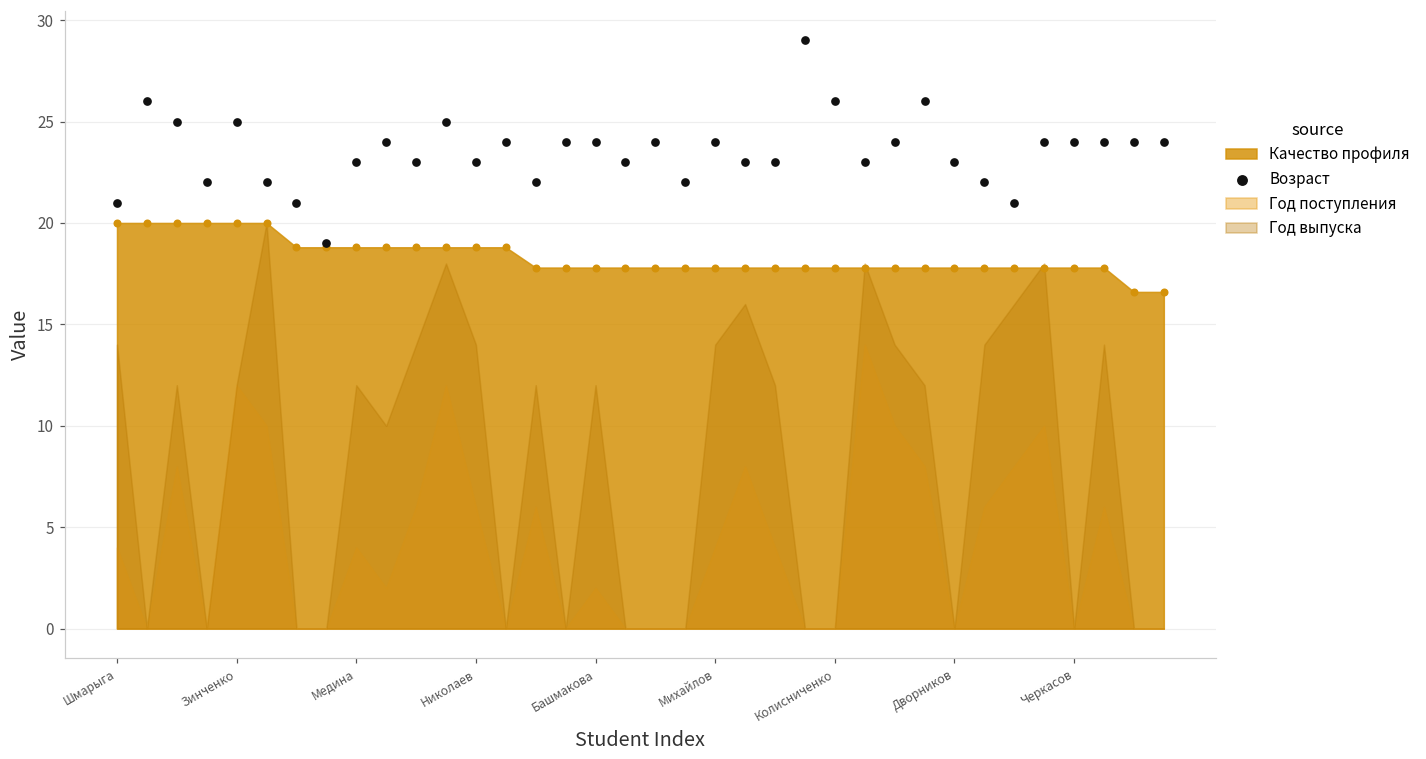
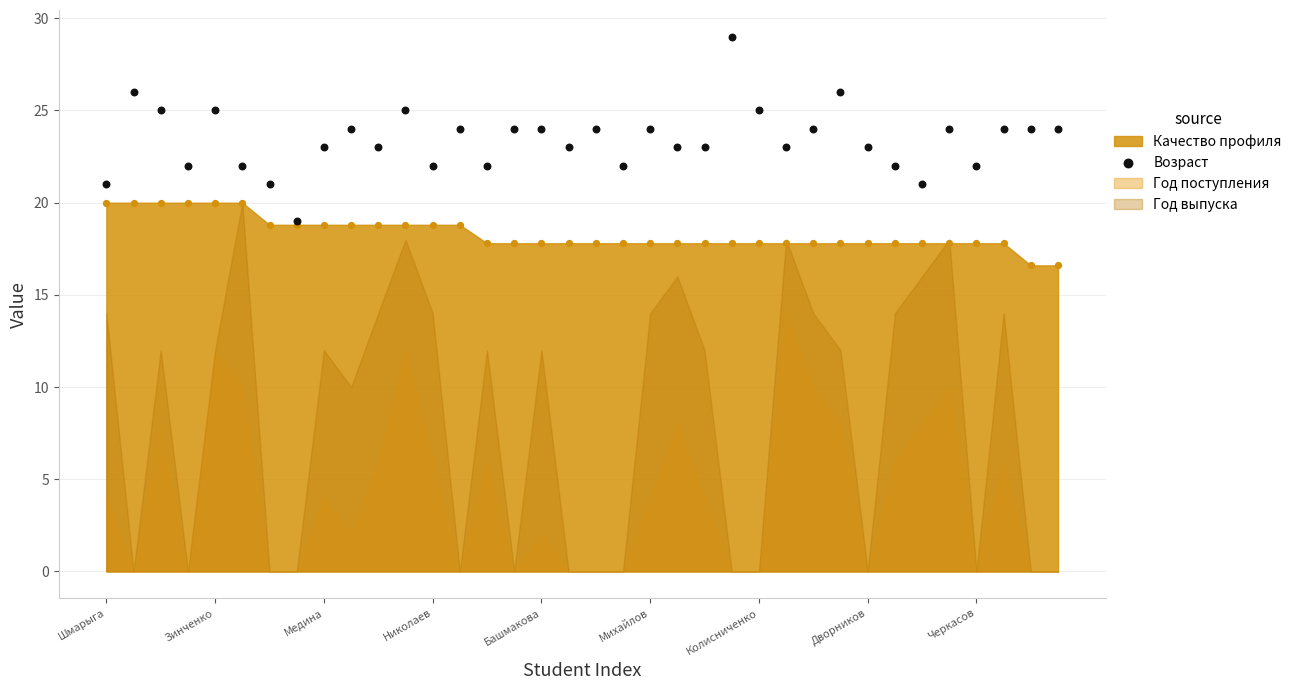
Возраст, Николаев: 23 -> 22
Возраст, Колисниченко: 26 -> 25
Возраст, Черкасов: 24 -> 22
